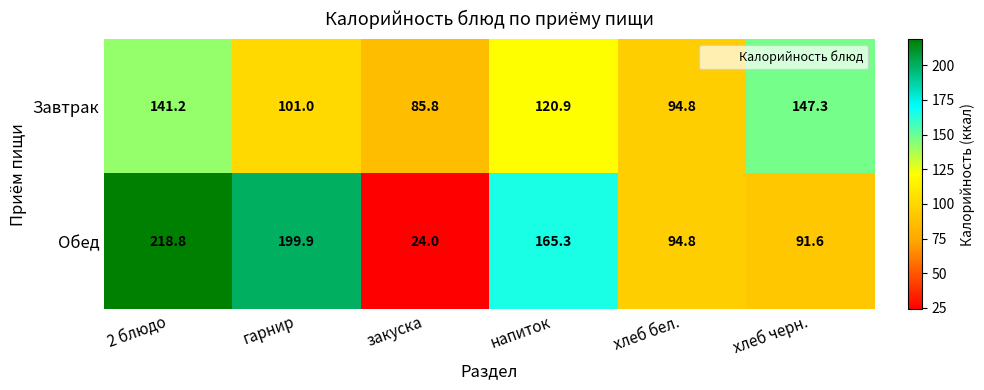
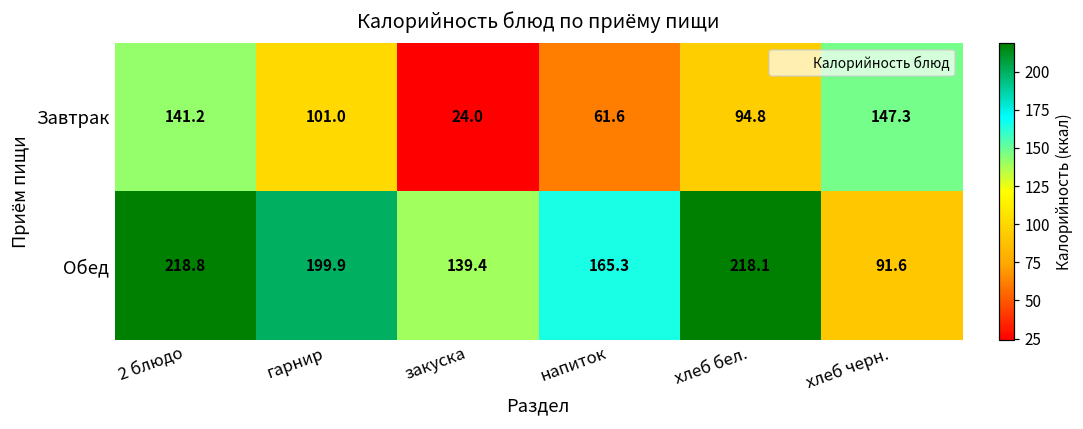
Завтрак, закуска: 85.8 -> 24.0
Завтрак, напиток: 120.9 -> 61.6
Обед, закуска: 24.0 -> 139.4
Обед, хлеб бел.: 94.8 -> 218.1
